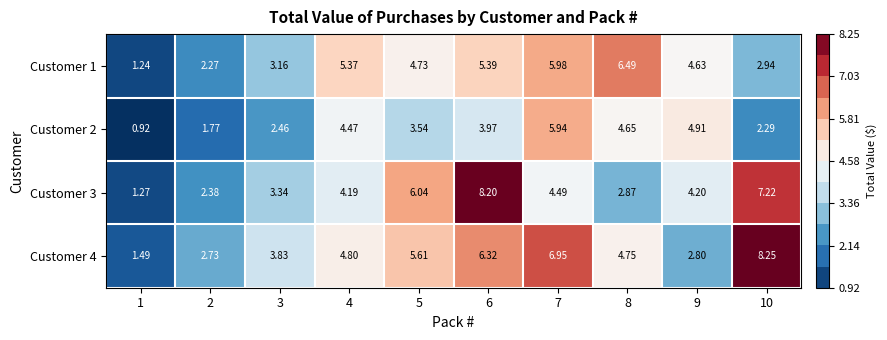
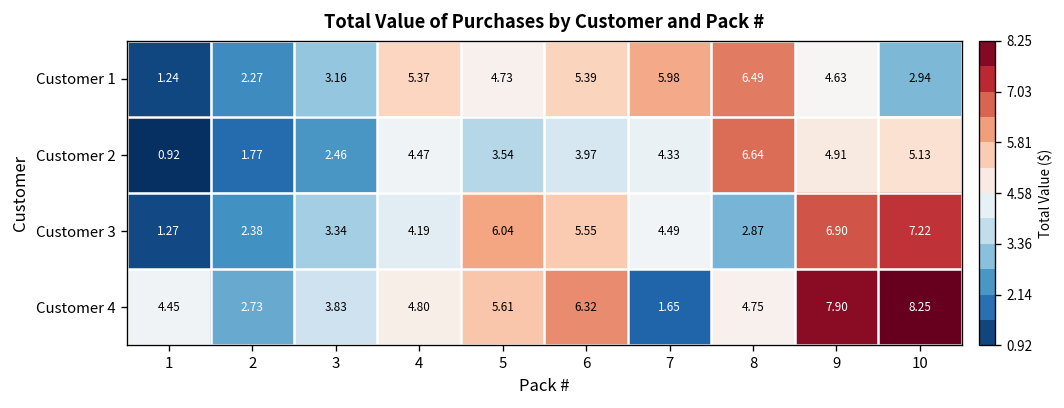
Customer 2, 7: 5.94 -> 4.33
Customer 2, 8: 4.65 -> 6.64
Customer 2, 10: 2.29 -> 5.13
Customer 3, 6: 8.20 -> 5.55
Customer 3, 9: 4.20 -> 6.90
Customer 4, 1: 1.49 -> 4.45
Customer 4, 7: 6.95 -> 1.65
Customer 4, 9: 2.80 -> 7.90
